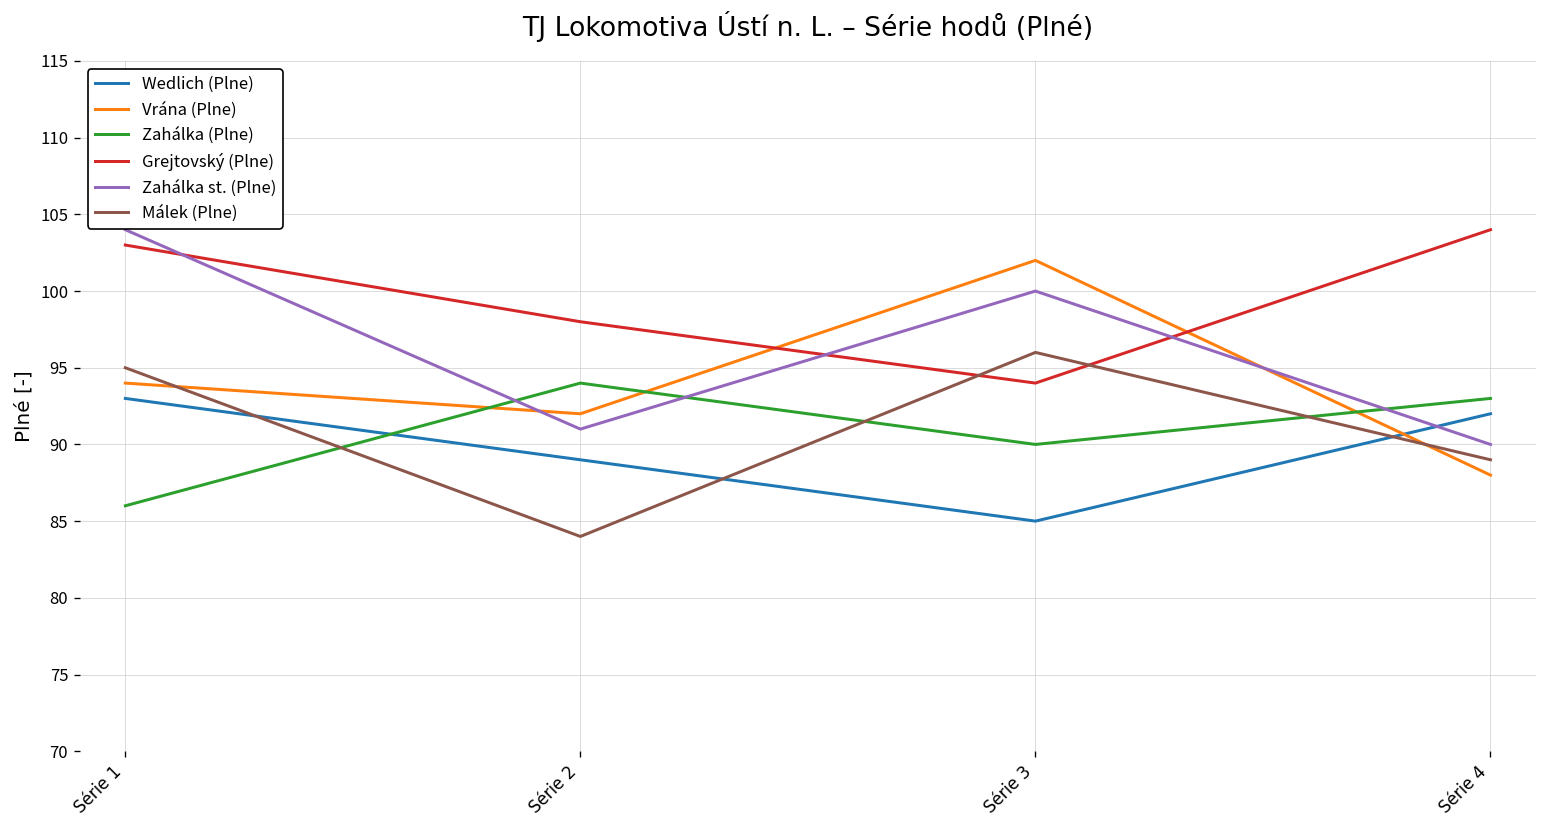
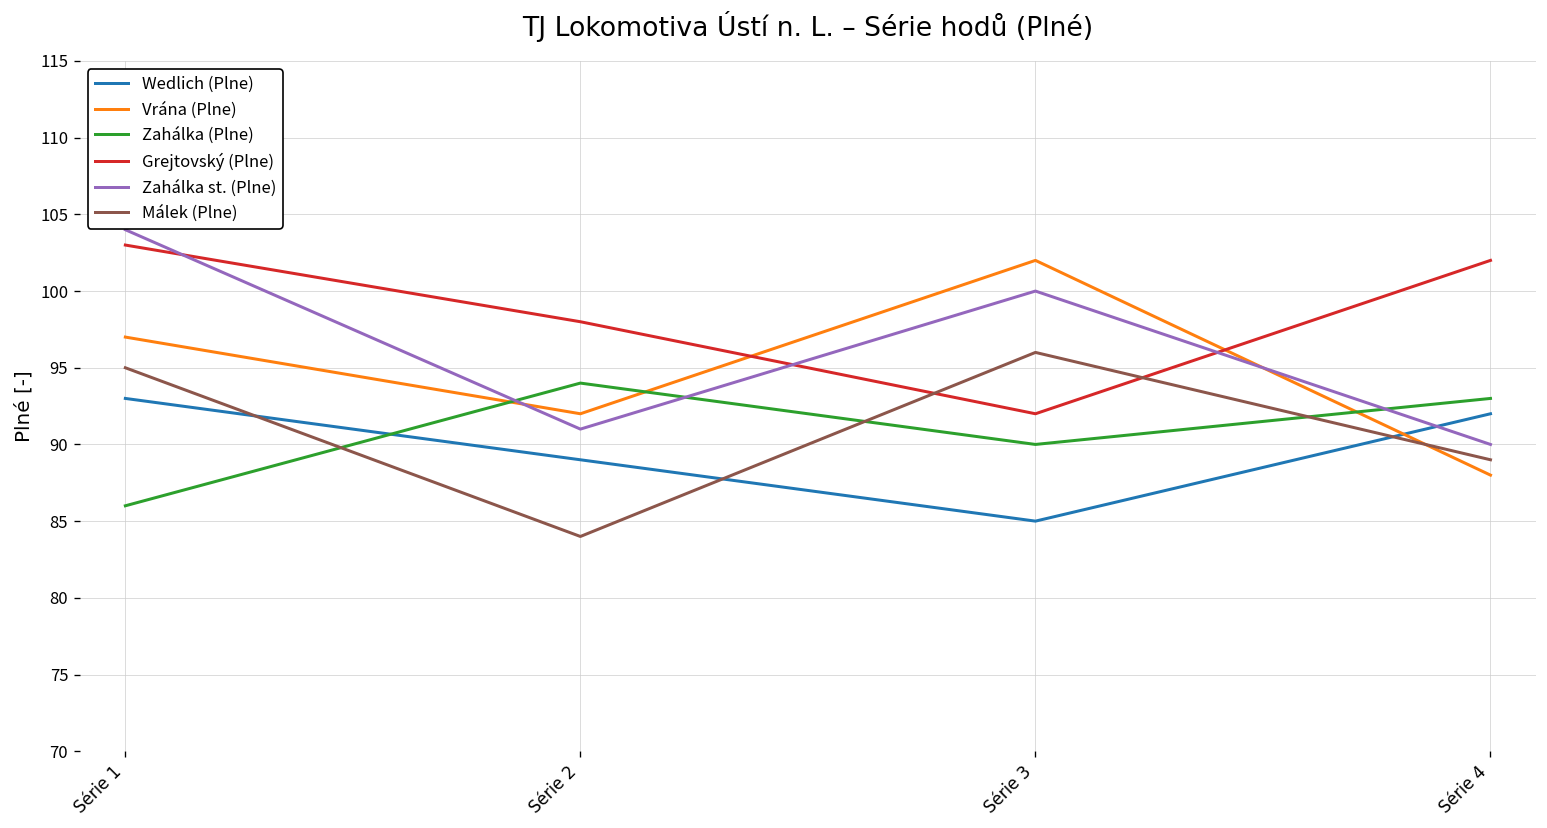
Vrána (Plne), Série 1: 94 -> 97
Grejtovský (Plne), Série 3: 94 -> 92
Grejtovský (Plne), Série 4: 104 -> 102
